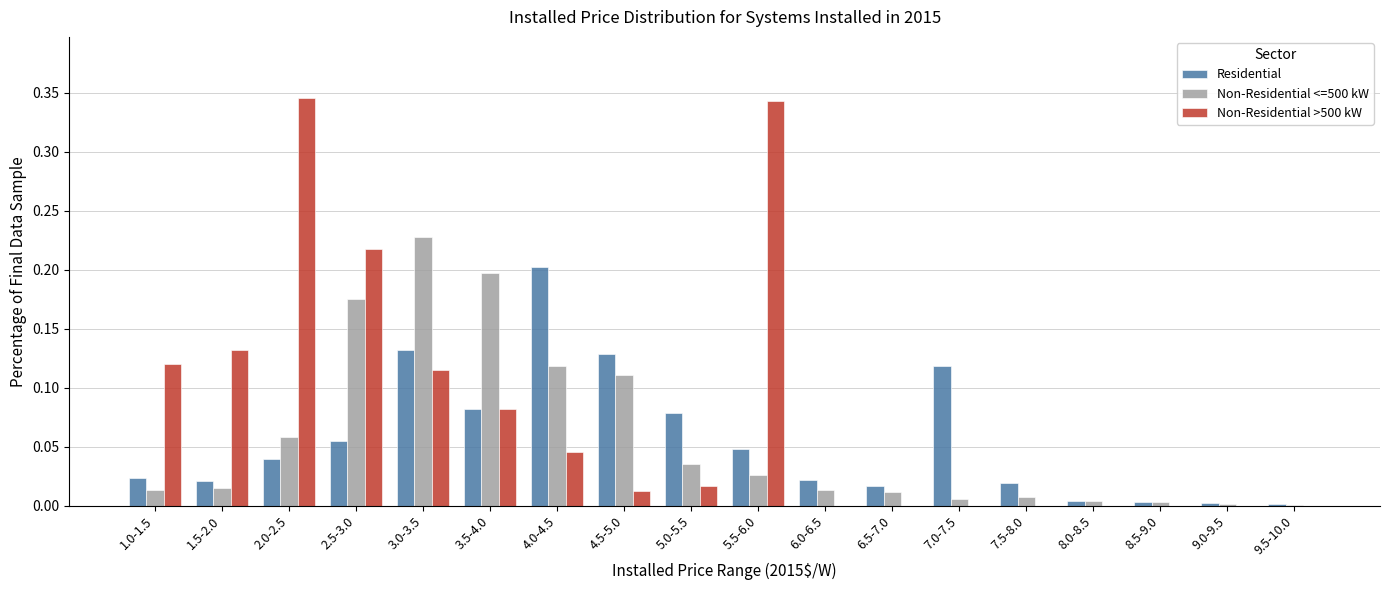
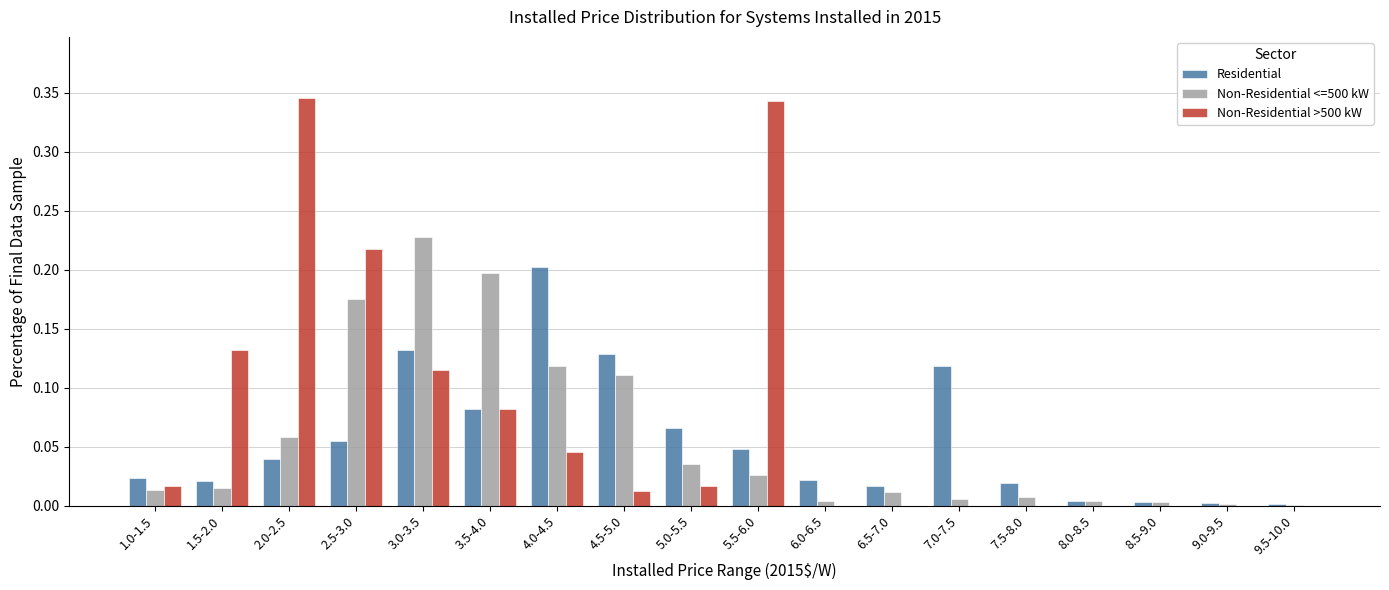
Non-Residential >500 kW, 1.0-1.5: 0.120 -> 0.016
Residential, 5.0-5.5: 0.078 -> 0.066
Non-Residential <=500 kW, 6.0-6.5: 0.014 -> 0.004
